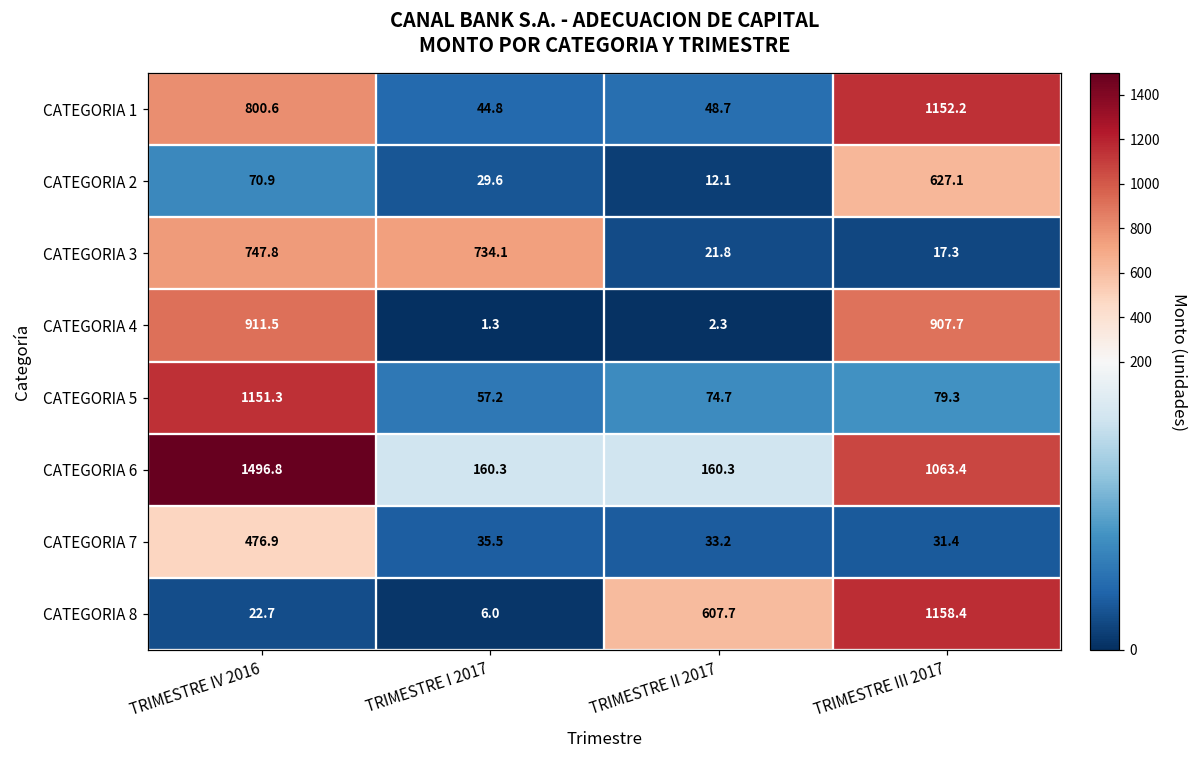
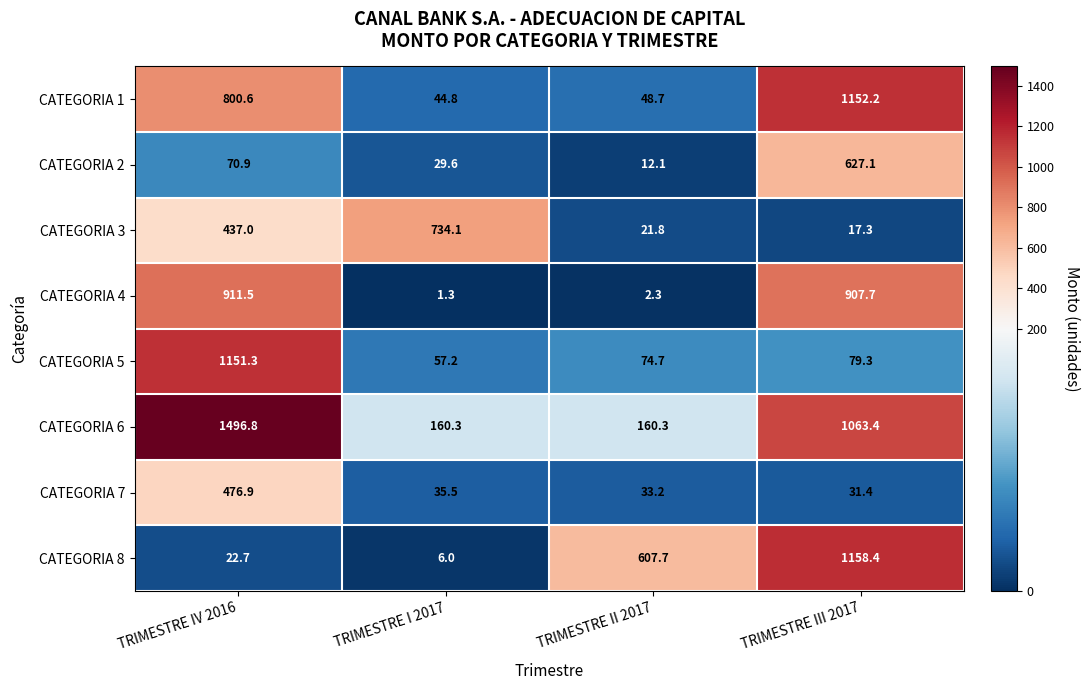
CATEGORIA 3, TRIMESTRE IV 2016: 747.8 -> 437.0
